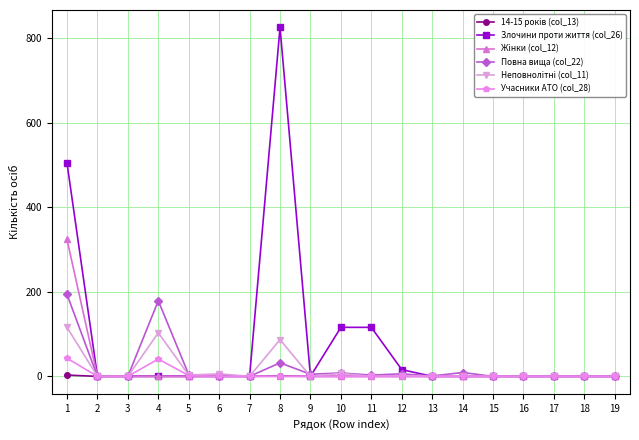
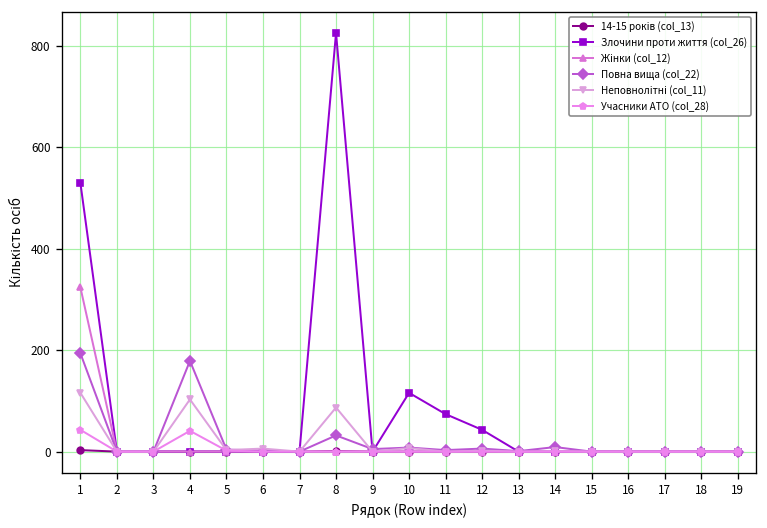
Злочини проти життя (col_26), 1: 510 -> 530
Злочини проти життя (col_26), 11: 120 -> 70
Злочини проти життя (col_26), 12: 20 -> 40
